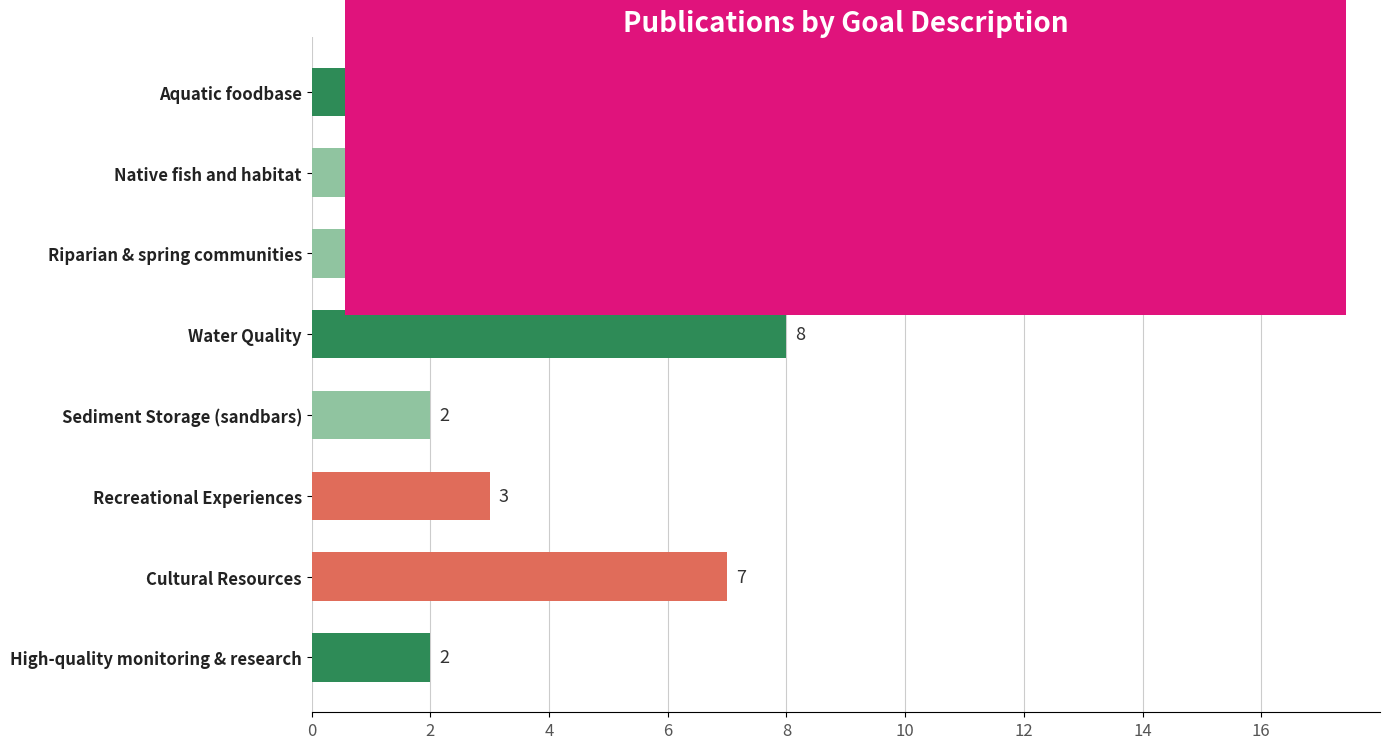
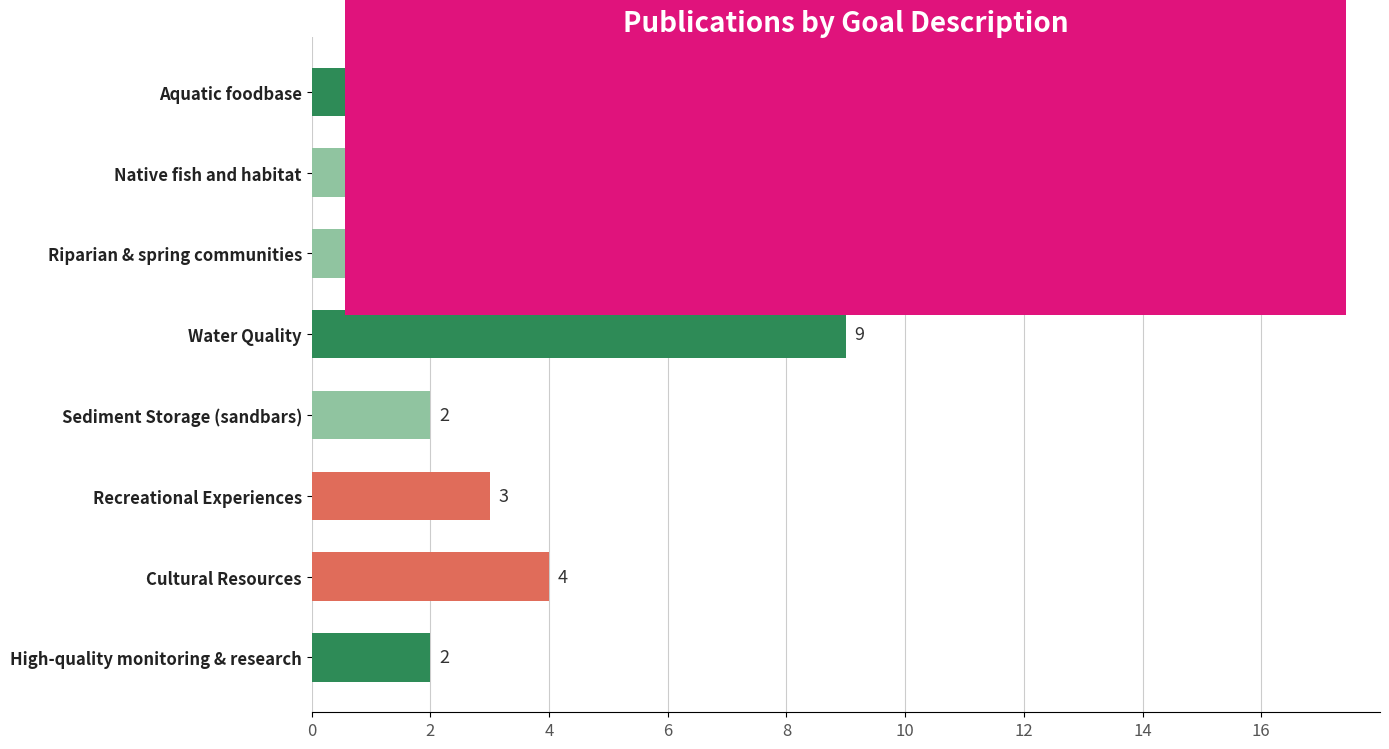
Water Quality: 8 -> 9
Cultural Resources: 7 -> 4
